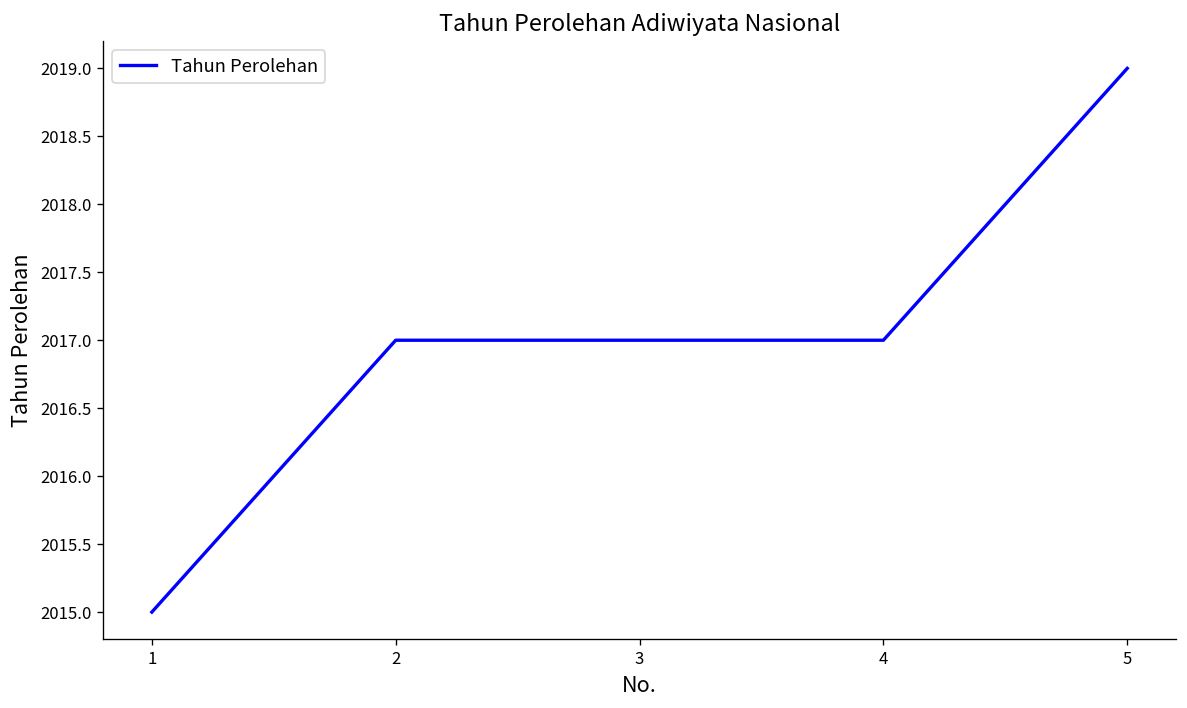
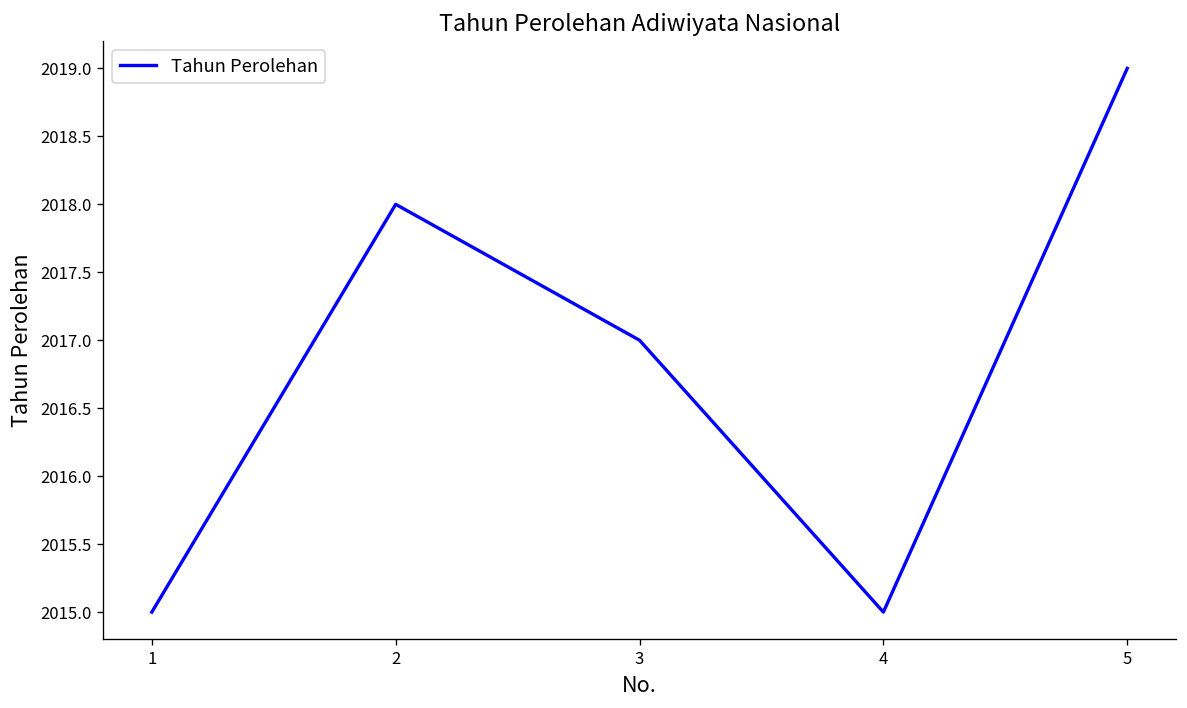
2: 2017 -> 2018
4: 2017 -> 2015
